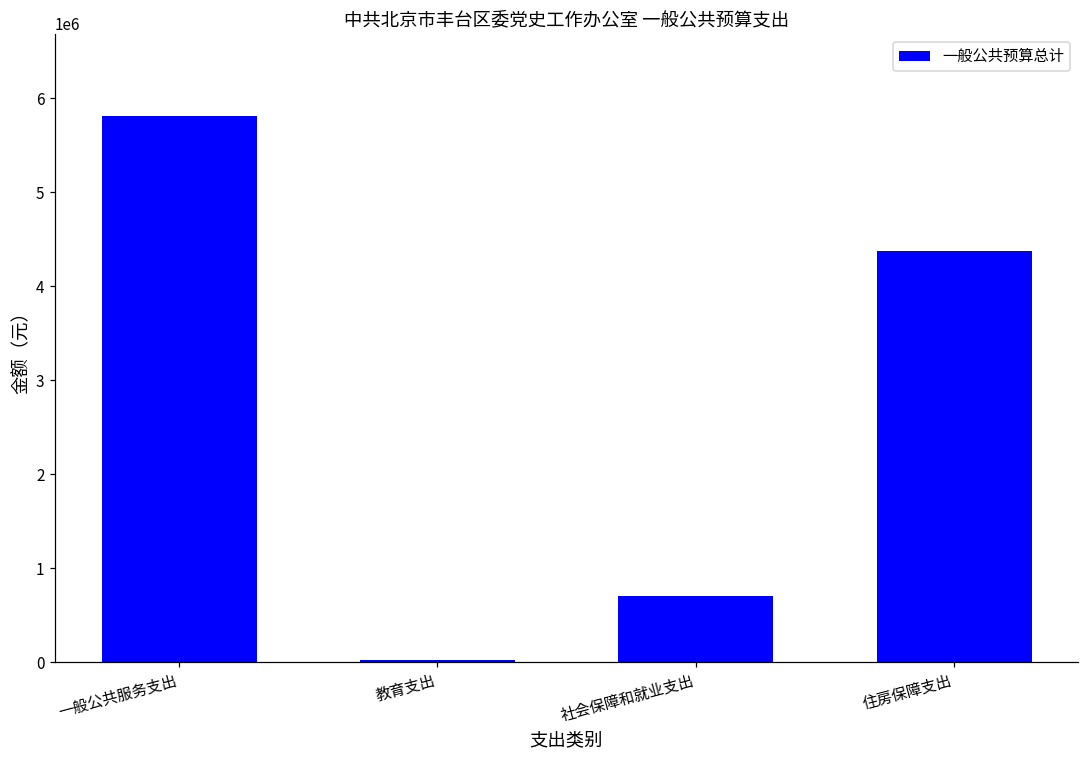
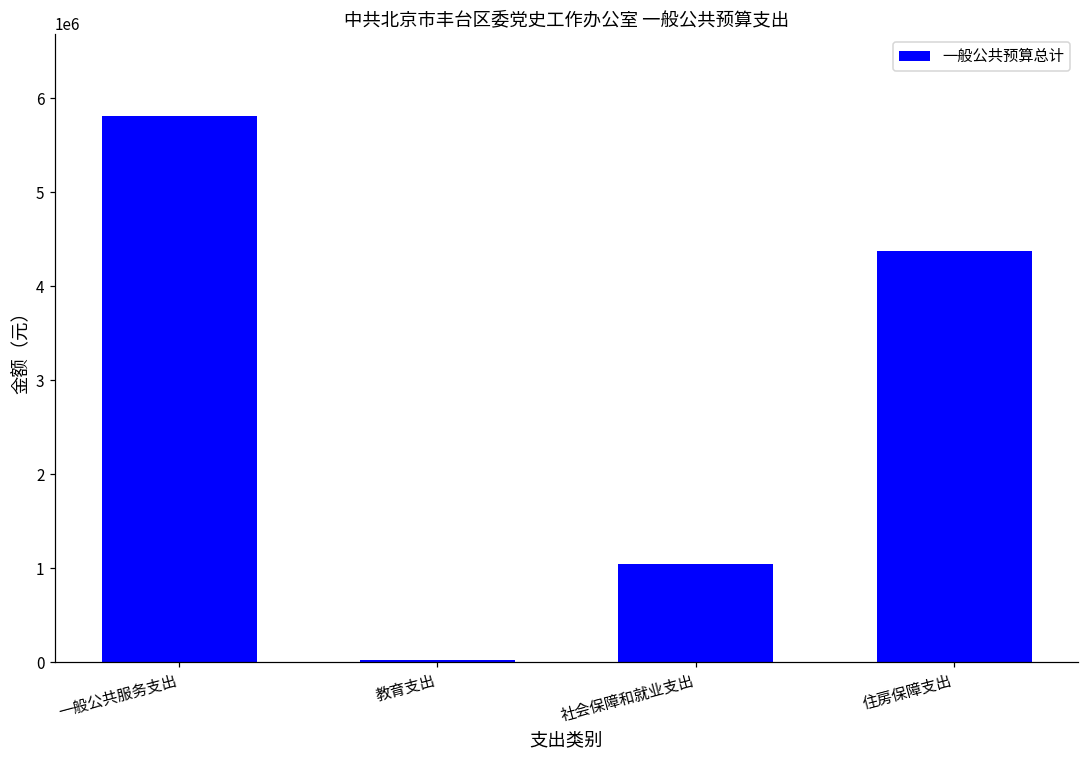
社会保障和就业支出: 700000 -> 1000000
